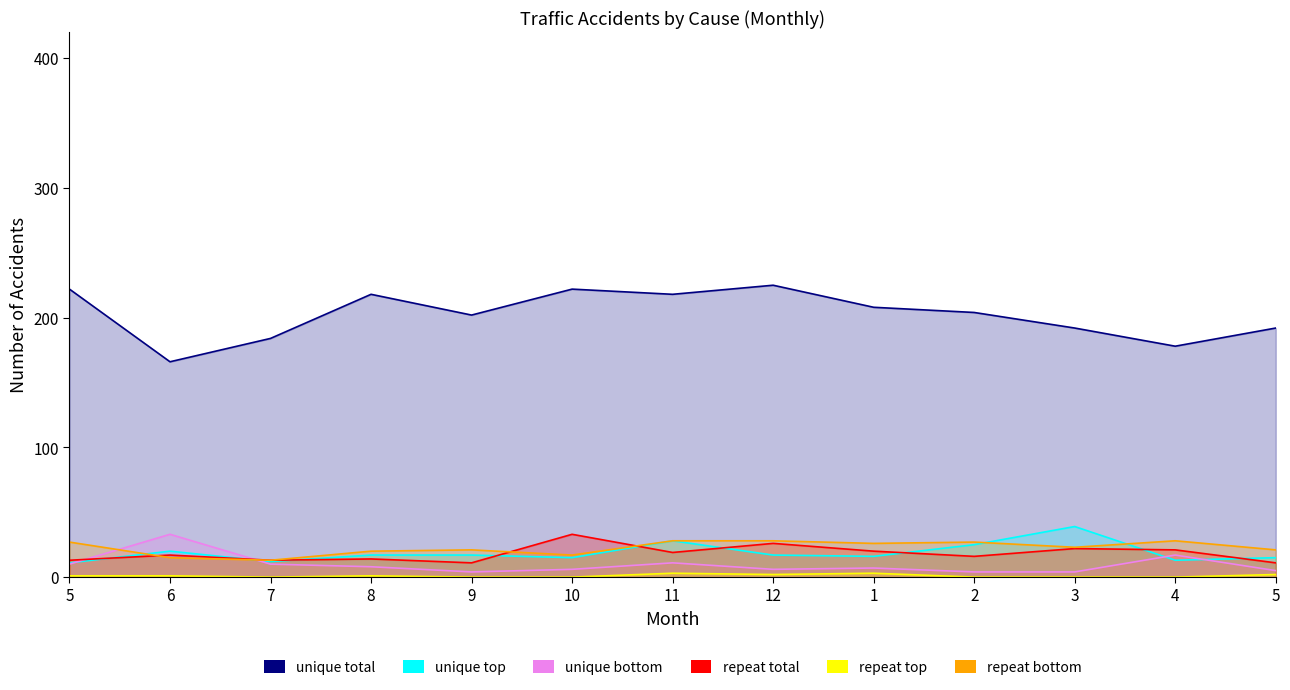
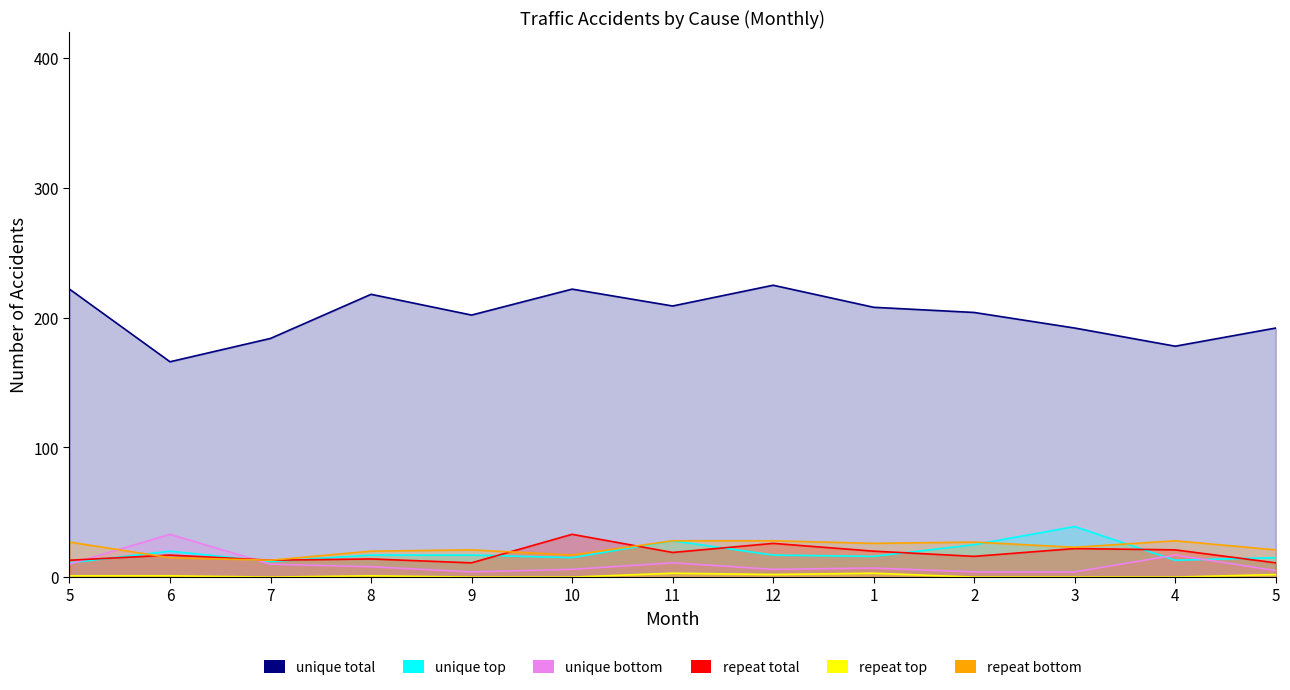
unique total, 11: 218 -> 209
